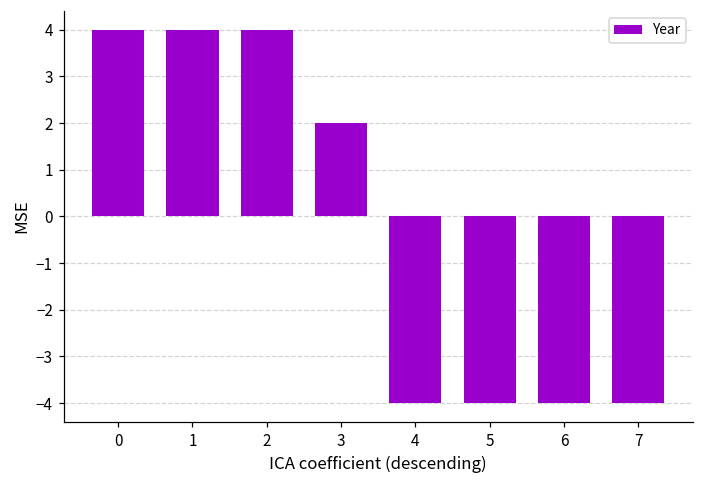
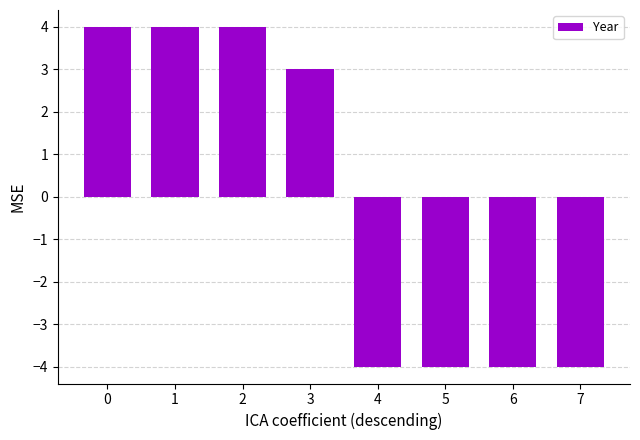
3: 2.0 -> 3.0
